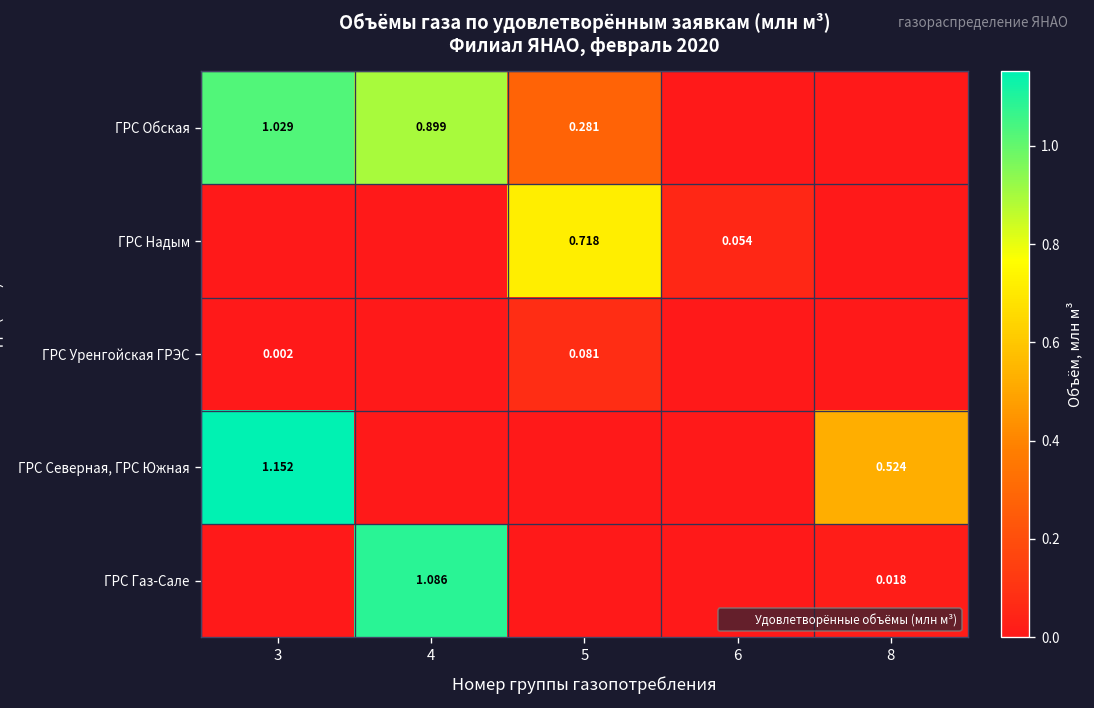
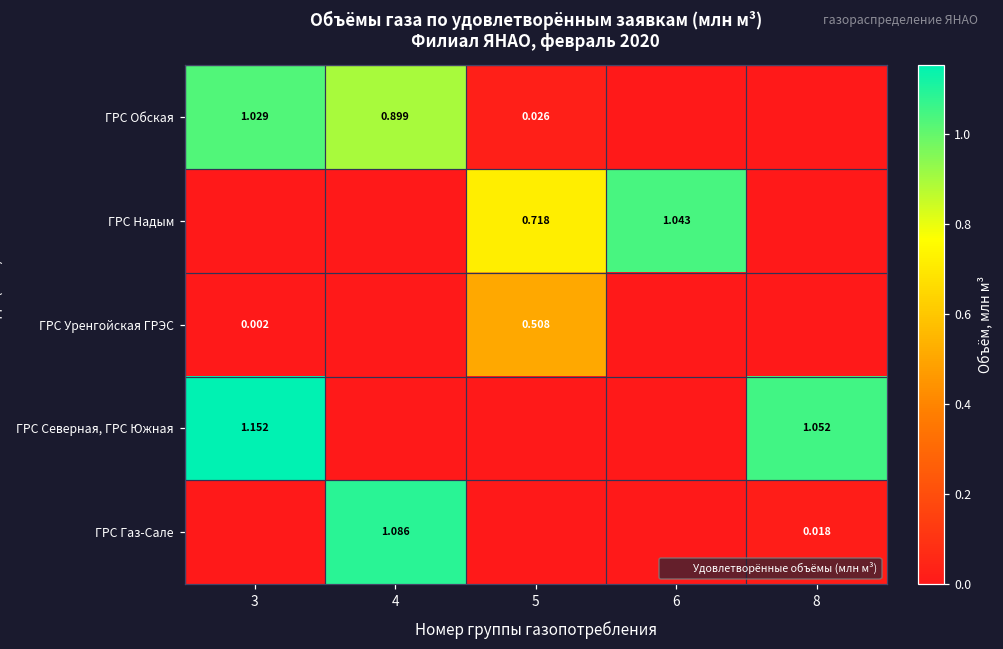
ГРС Обская, 5: 0.281 -> 0.026
ГРС Надым, 6: 0.054 -> 1.043
ГРС Уренгойская ГРЭС, 5: 0.081 -> 0.508
ГРС Северная, ГРС Южная, 8: 0.524 -> 1.052
